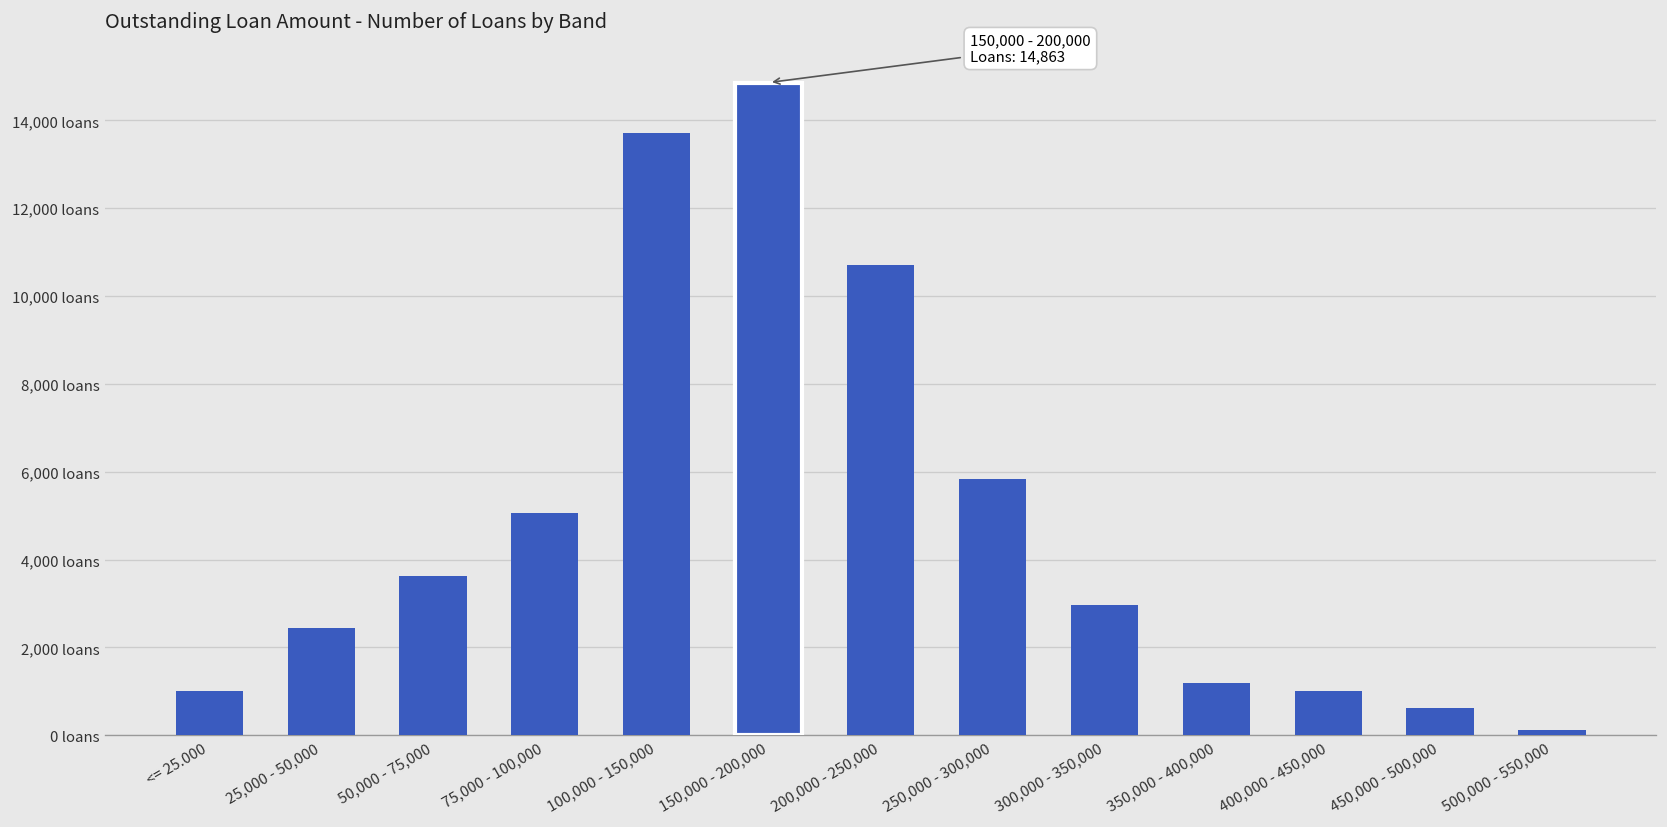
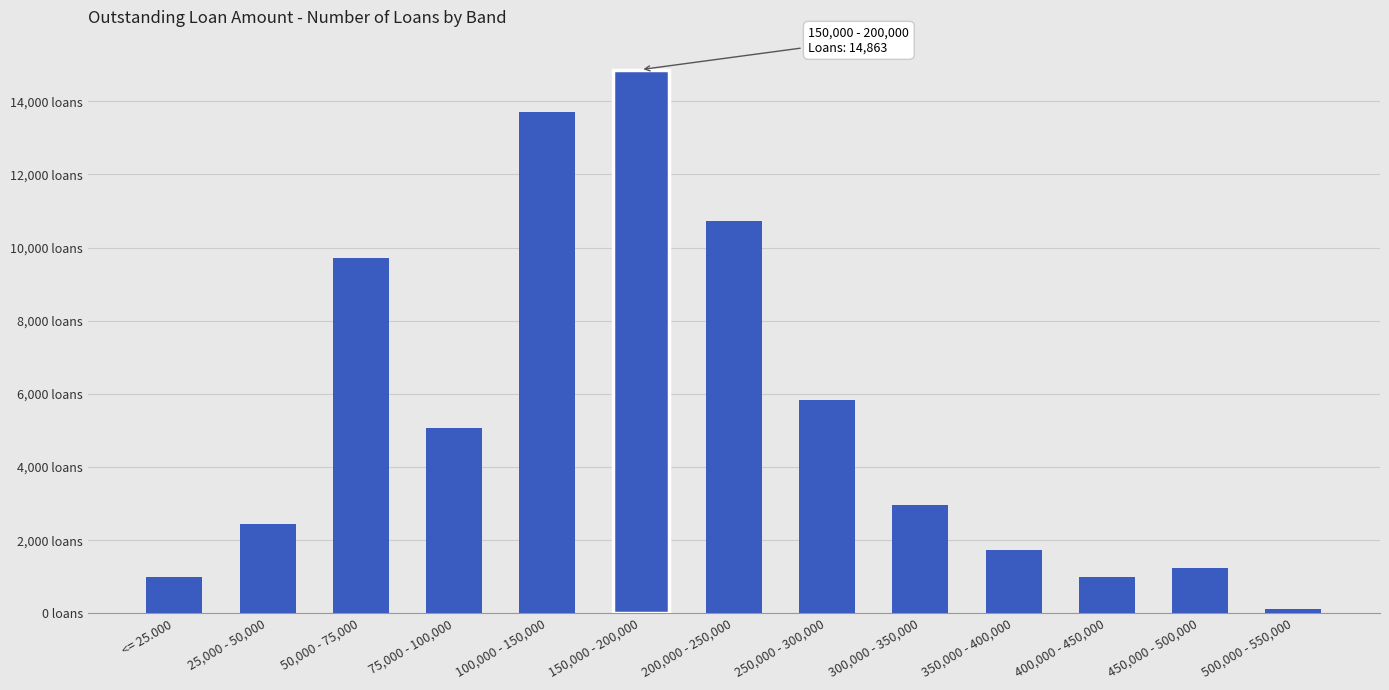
50,000 - 75,000: 3,600 loans -> 9,700 loans
350,000 - 400,000: 1,200 loans -> 1,700 loans
450,000 - 500,000: 600 loans -> 1,200 loans
